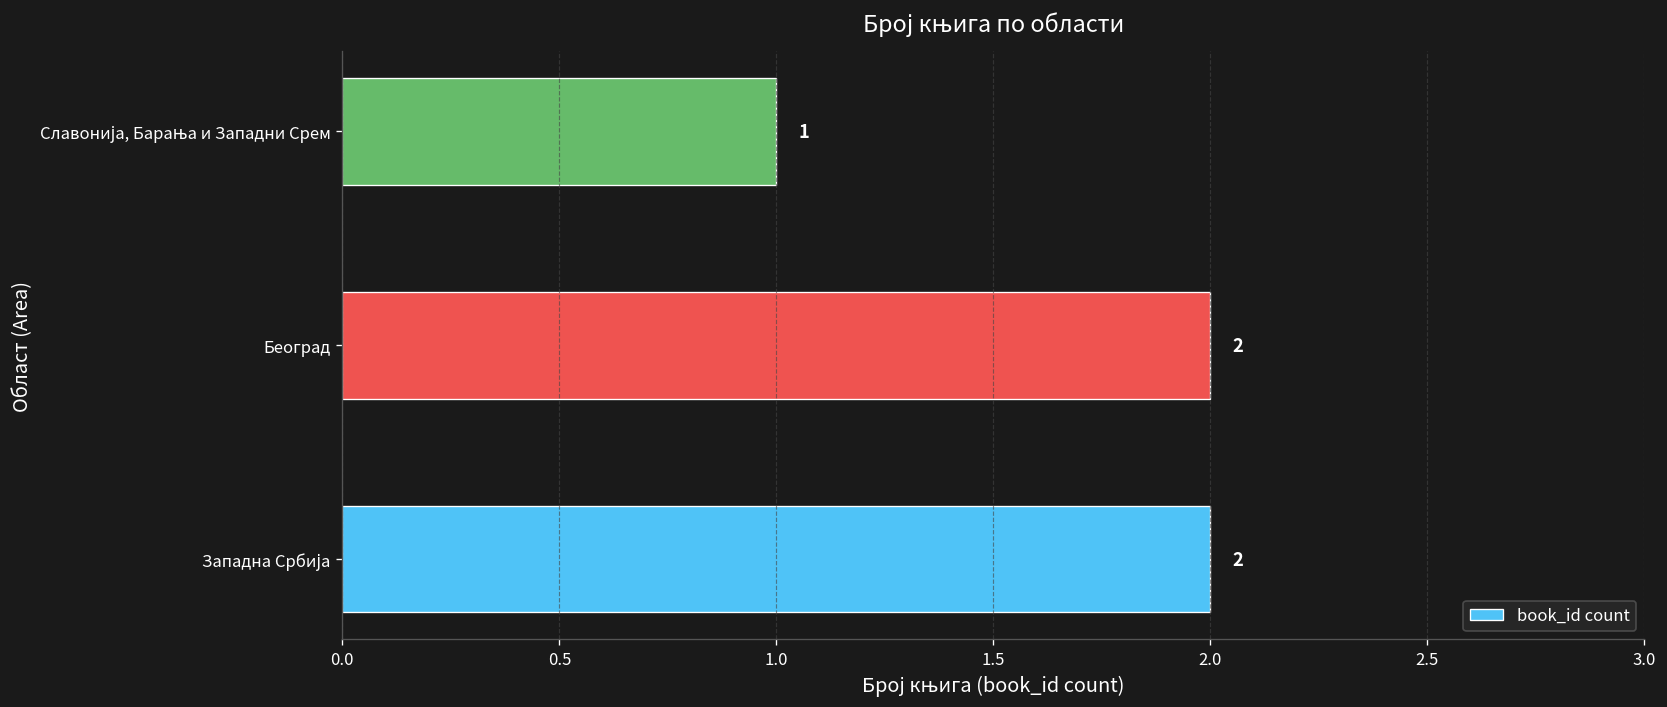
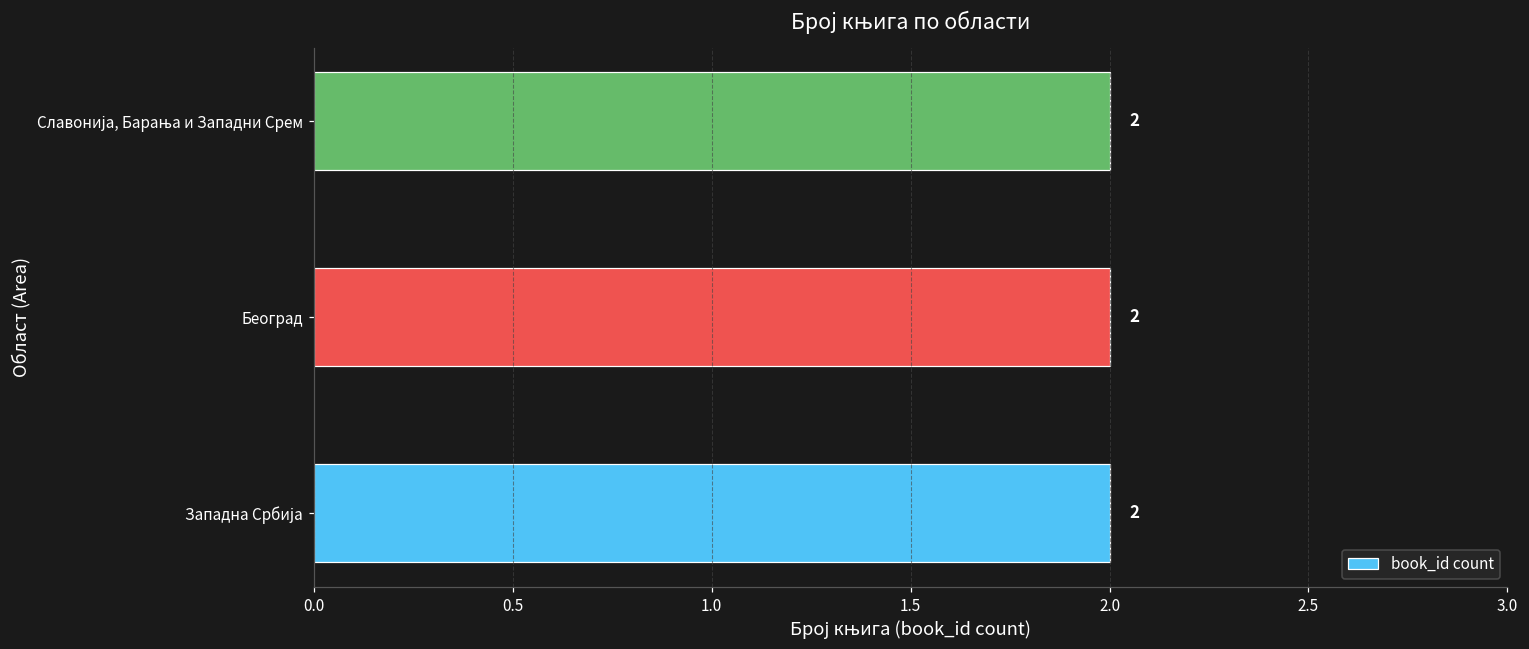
Славонија, Барања и Западни Срем: 1 -> 2
